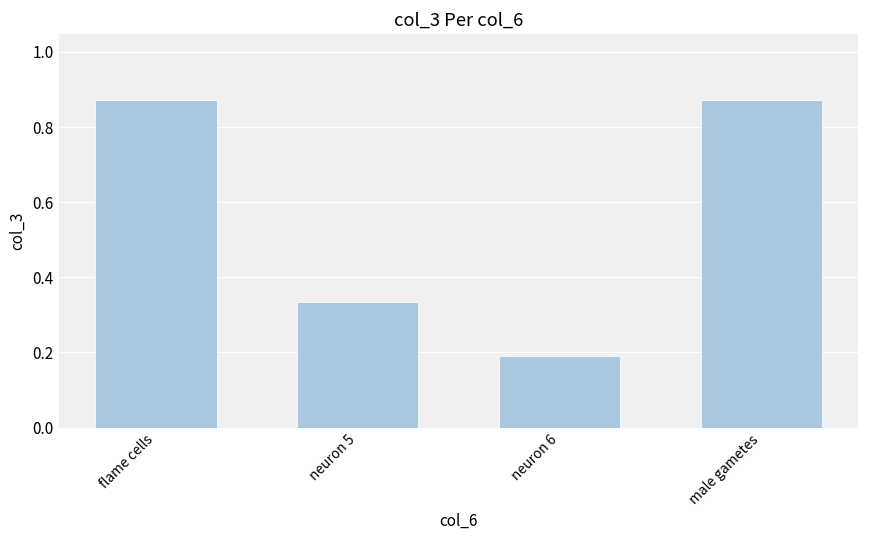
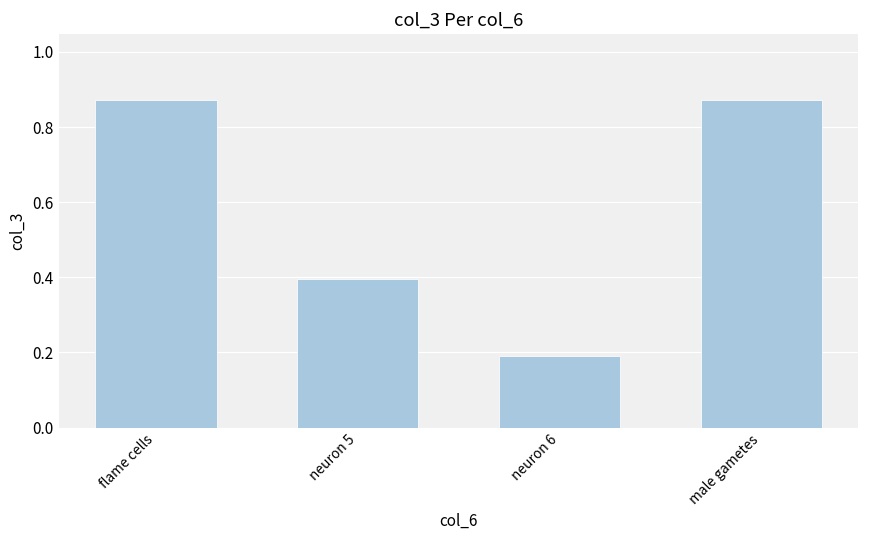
neuron 5: 0.33 -> 0.40
